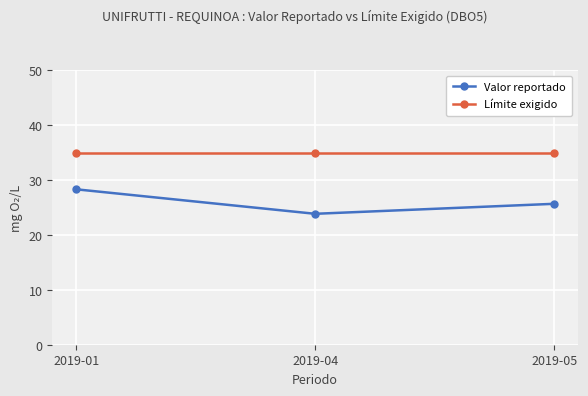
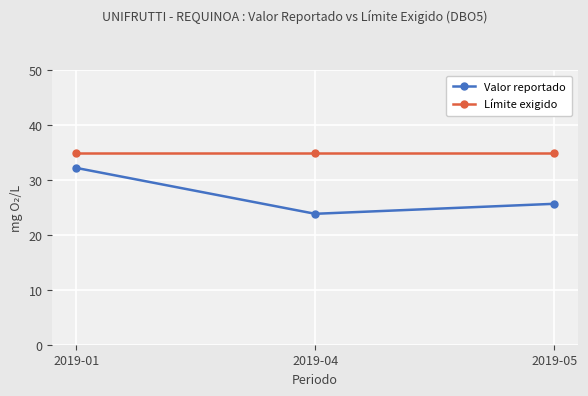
Valor reportado, 2019-01: 28 -> 32
